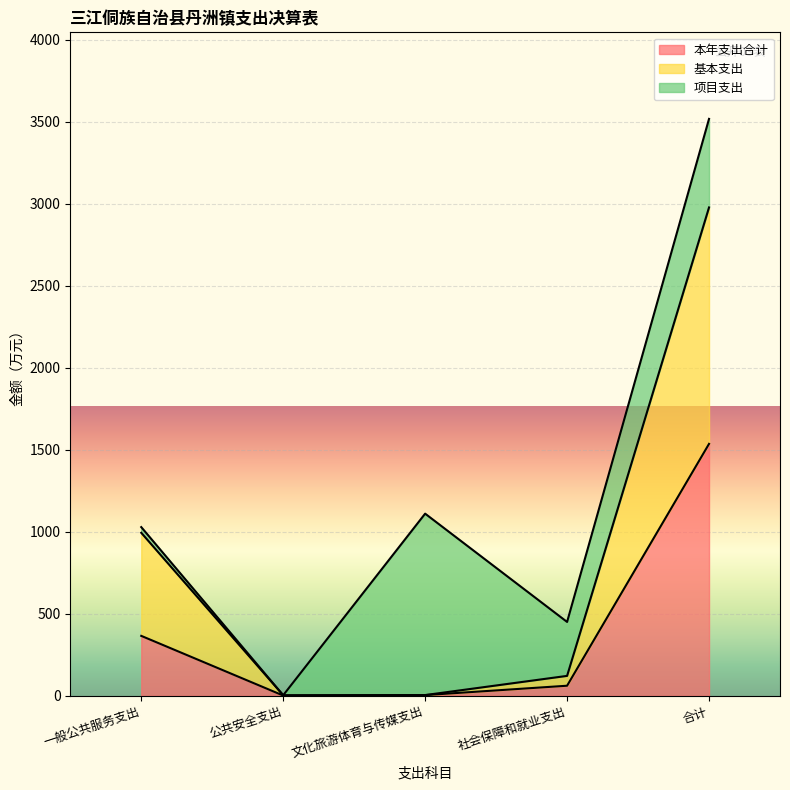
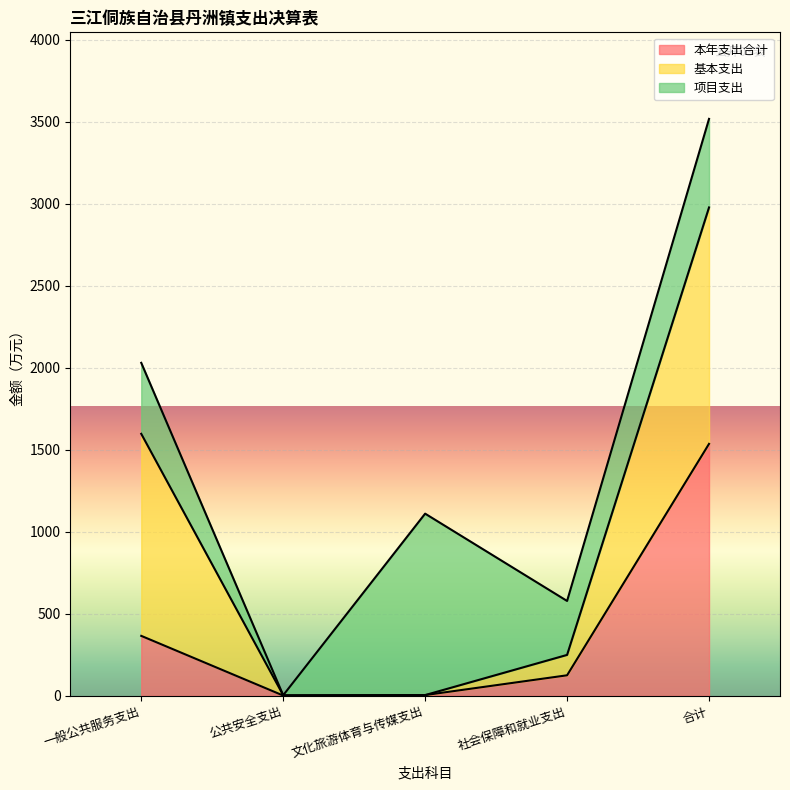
基本支出, 一般公共服务支出: 630 -> 1230
项目支出, 一般公共服务支出: 30 -> 430
本年支出合计, 社会保障和就业支出: 60 -> 130
基本支出, 社会保障和就业支出: 60 -> 120
